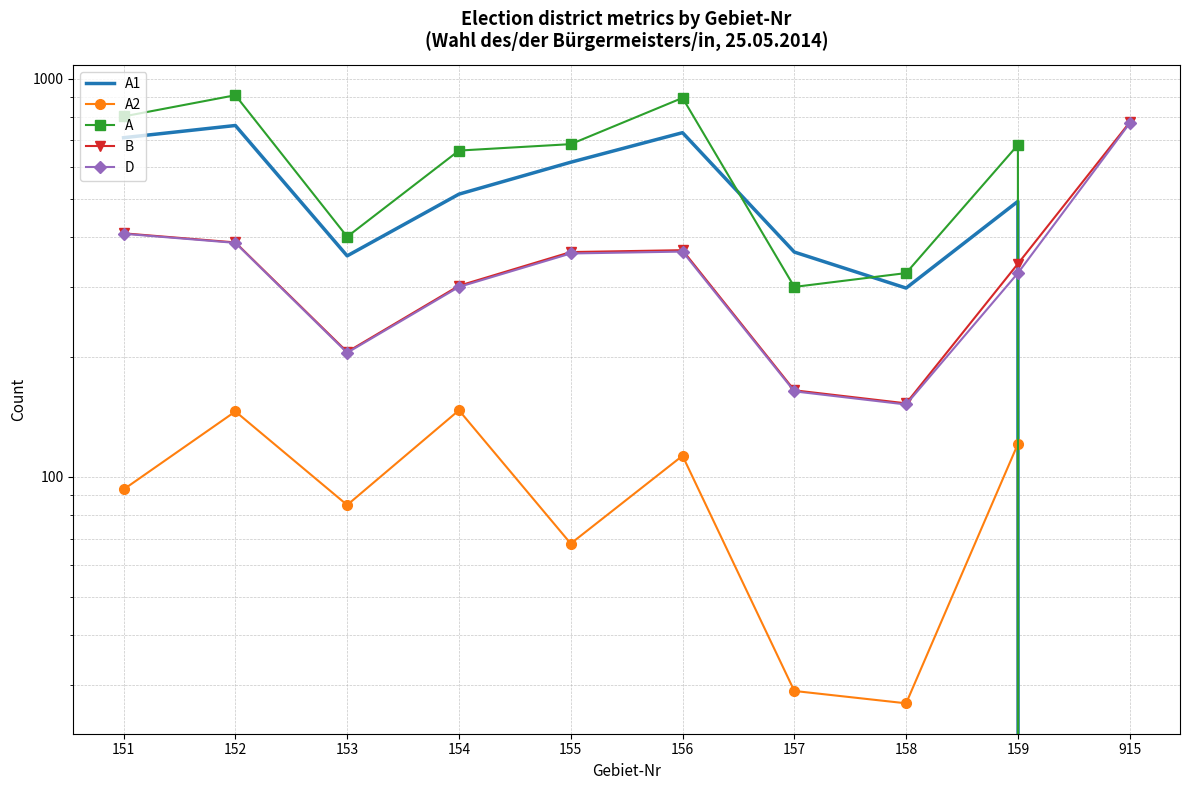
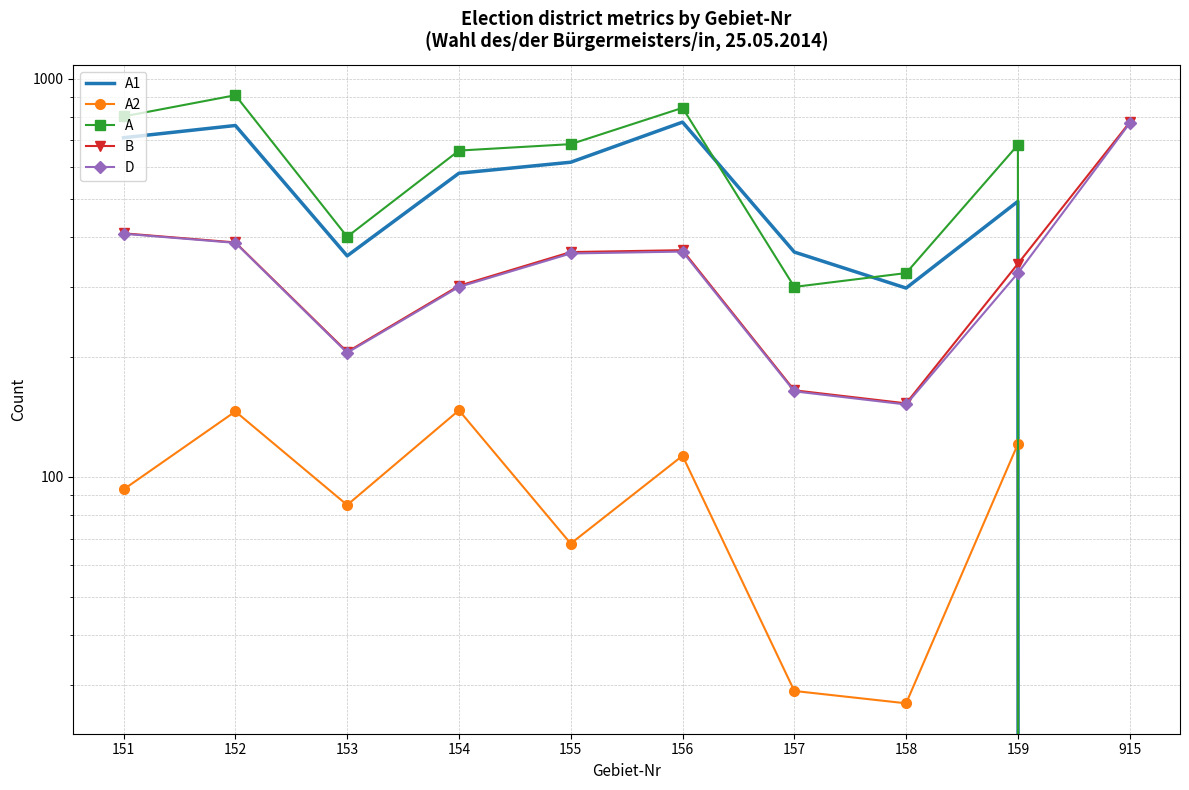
A1, 154: 510 -> 580
A1, 156: 730 -> 780
A, 156: 900 -> 850
